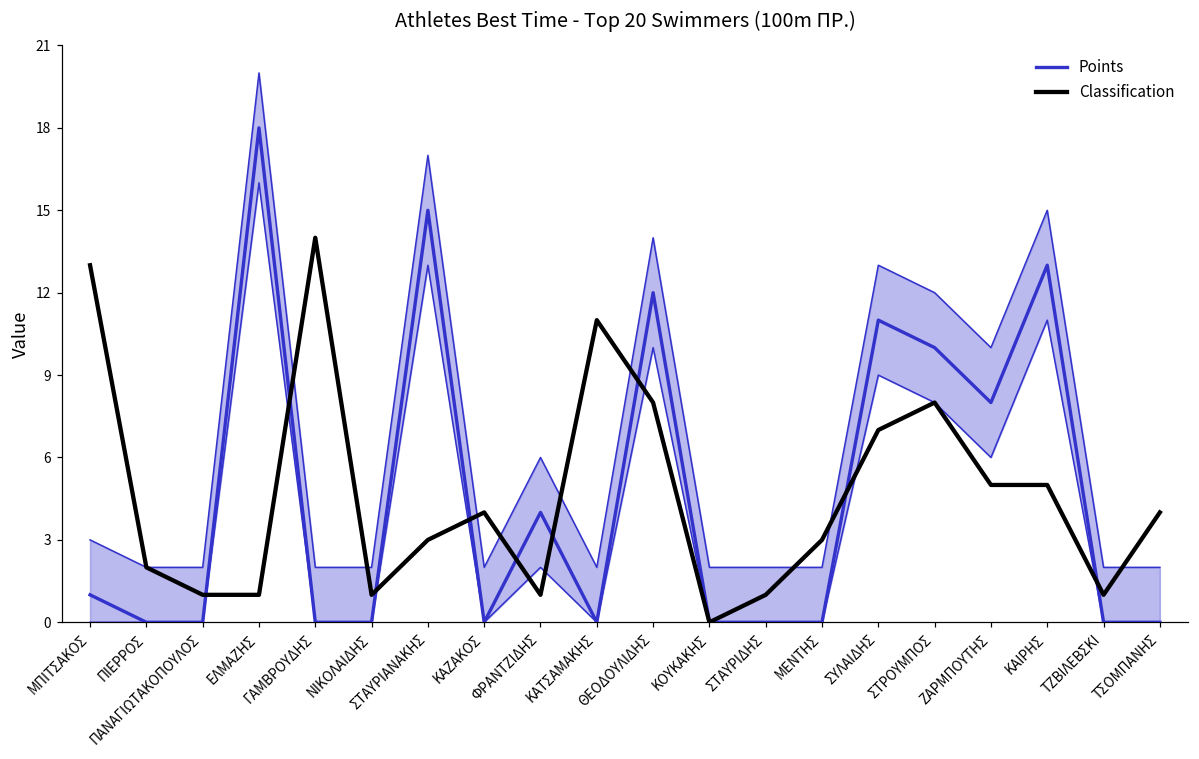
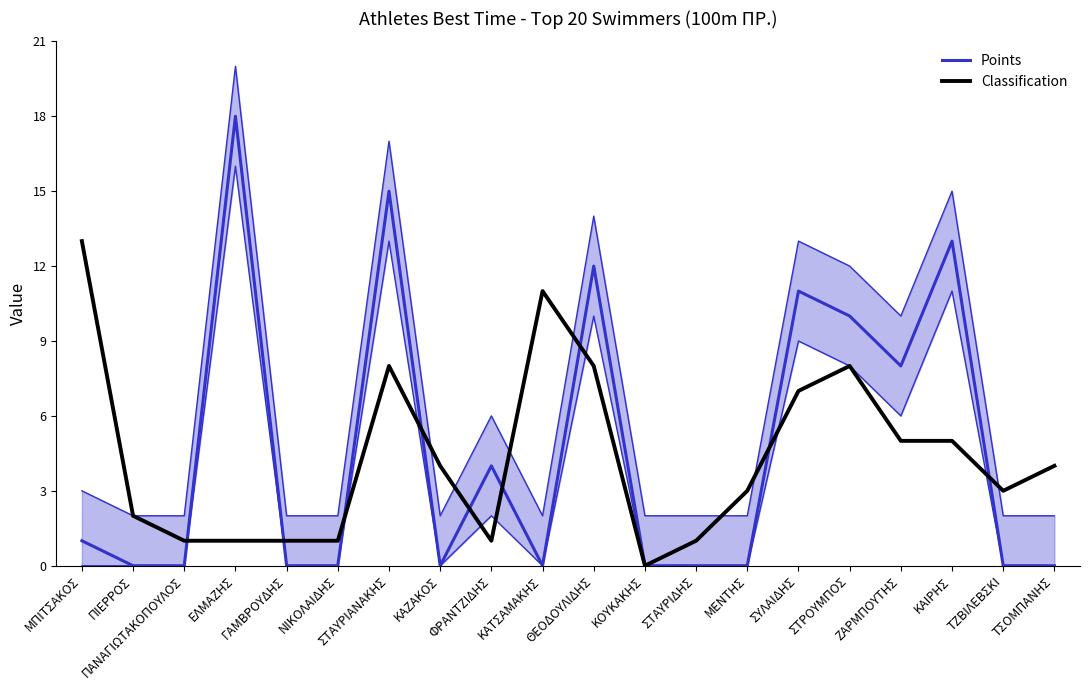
Classification, ΓΑΜΒΡΟΥΔΗΣ: 14 -> 1
Classification, ΣΤΑΥΡΙΑΝΑΚΗΣ: 3 -> 8
Classification, ΤΖΒΙΛΕΒΣΚΙ: 1 -> 3
